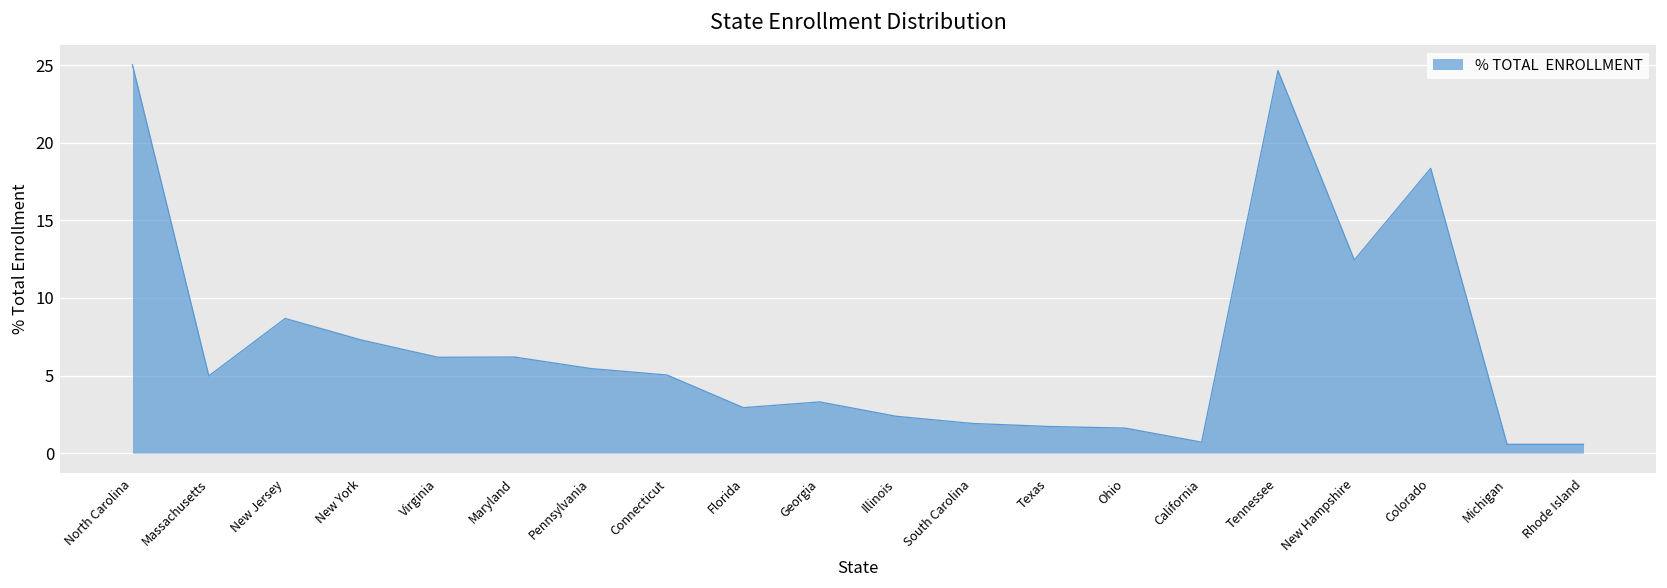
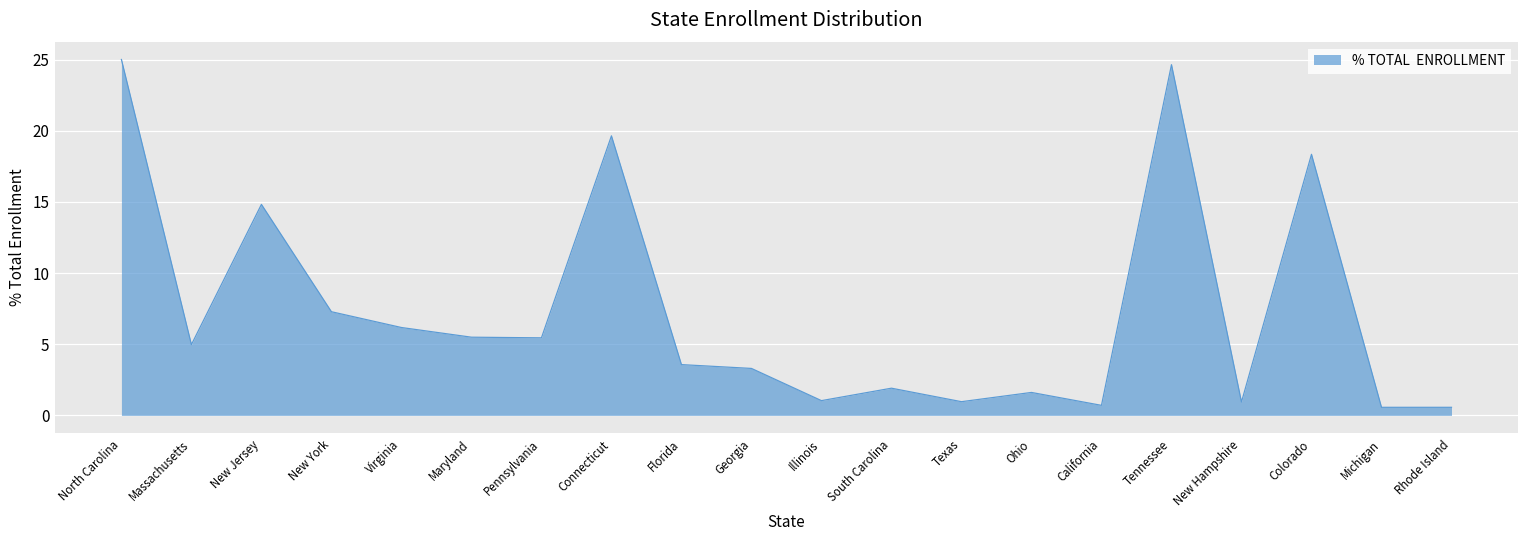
New Jersey: 8.7 -> 14.8
Maryland: 6.2 -> 5.5
Connecticut: 5.0 -> 19.7
Florida: 2.9 -> 3.6
Illinois: 2.4 -> 1.0
Texas: 1.7 -> 1.0
New Hampshire: 12.4 -> 0.9
